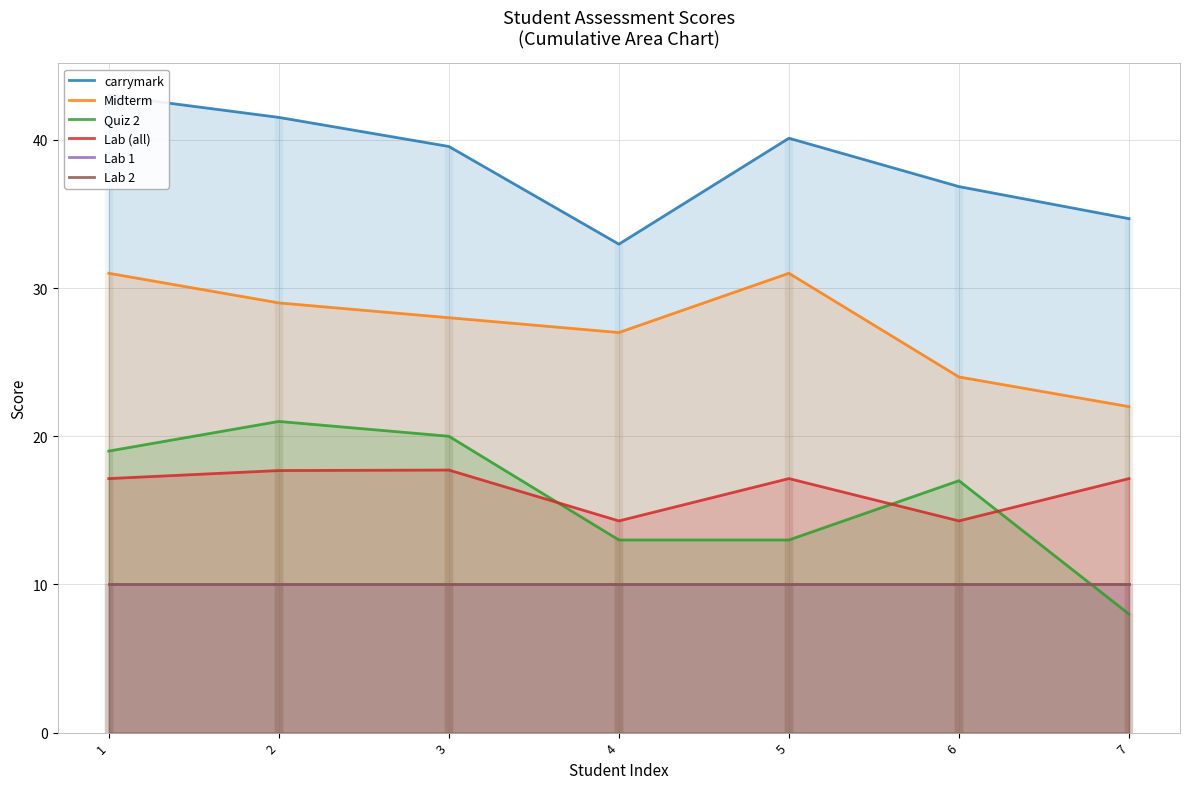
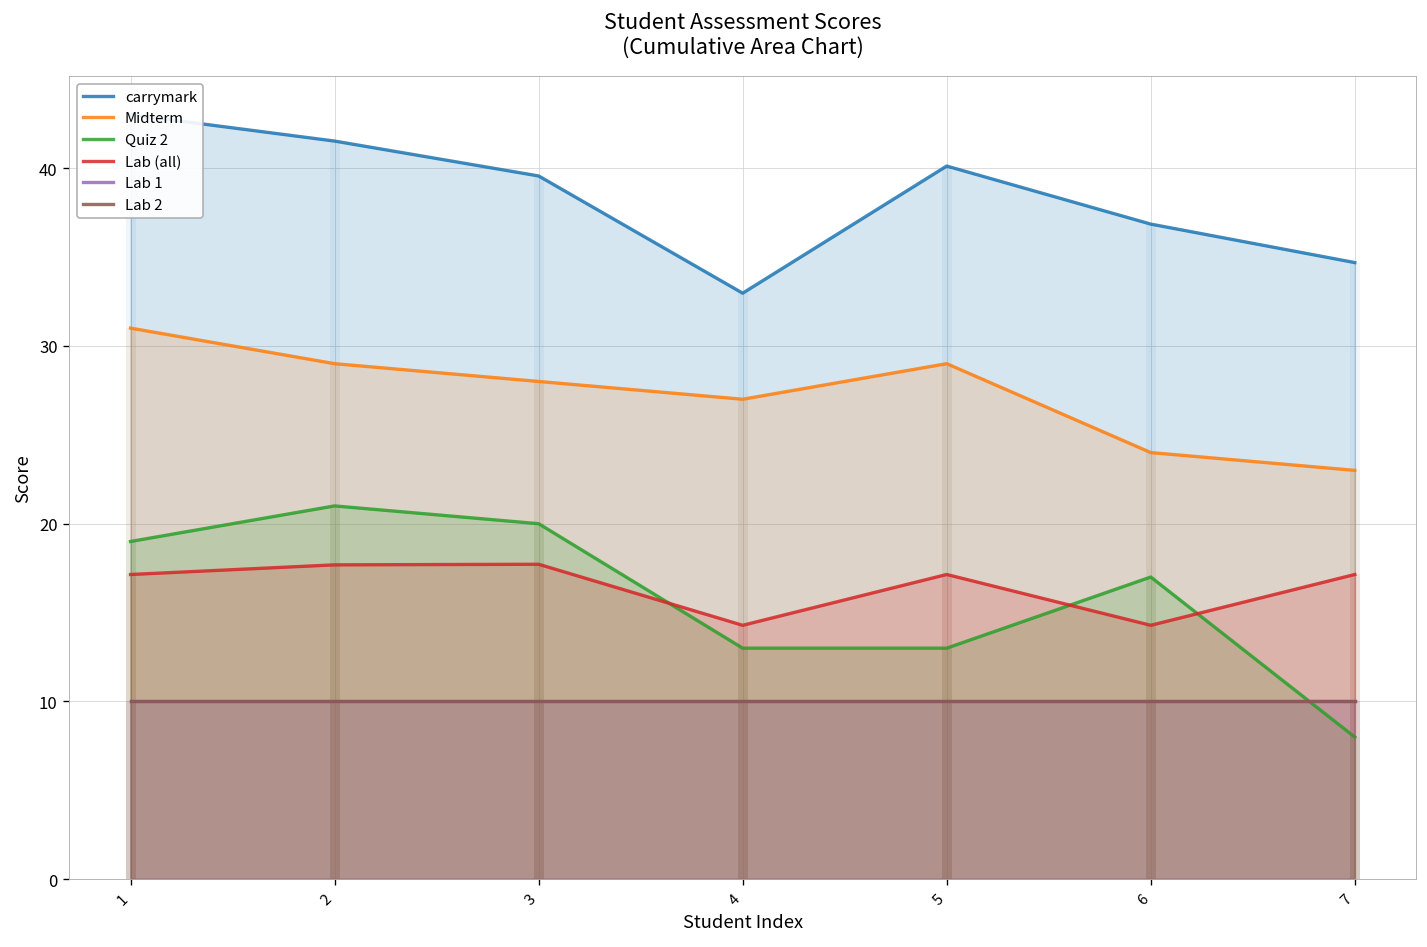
Midterm, 5: 31 -> 29
Midterm, 7: 22 -> 23
